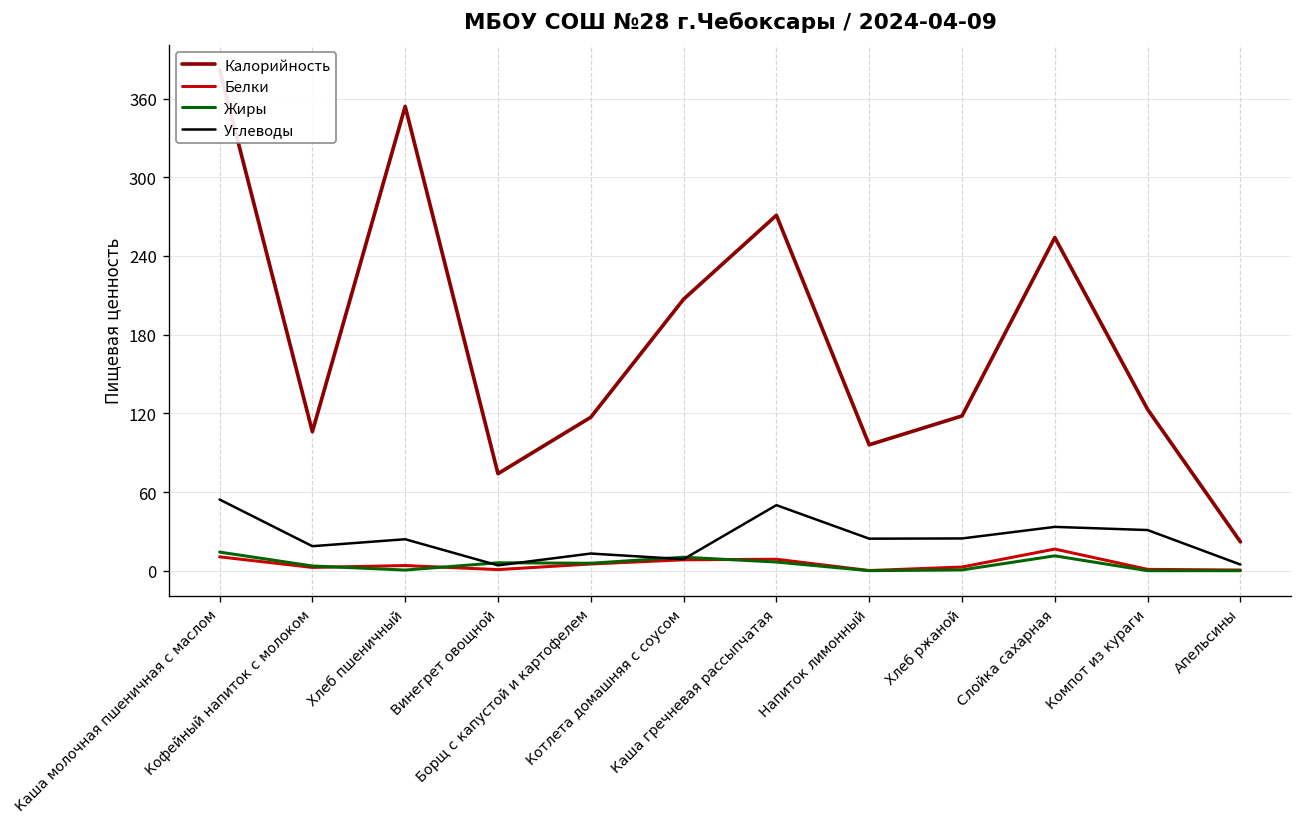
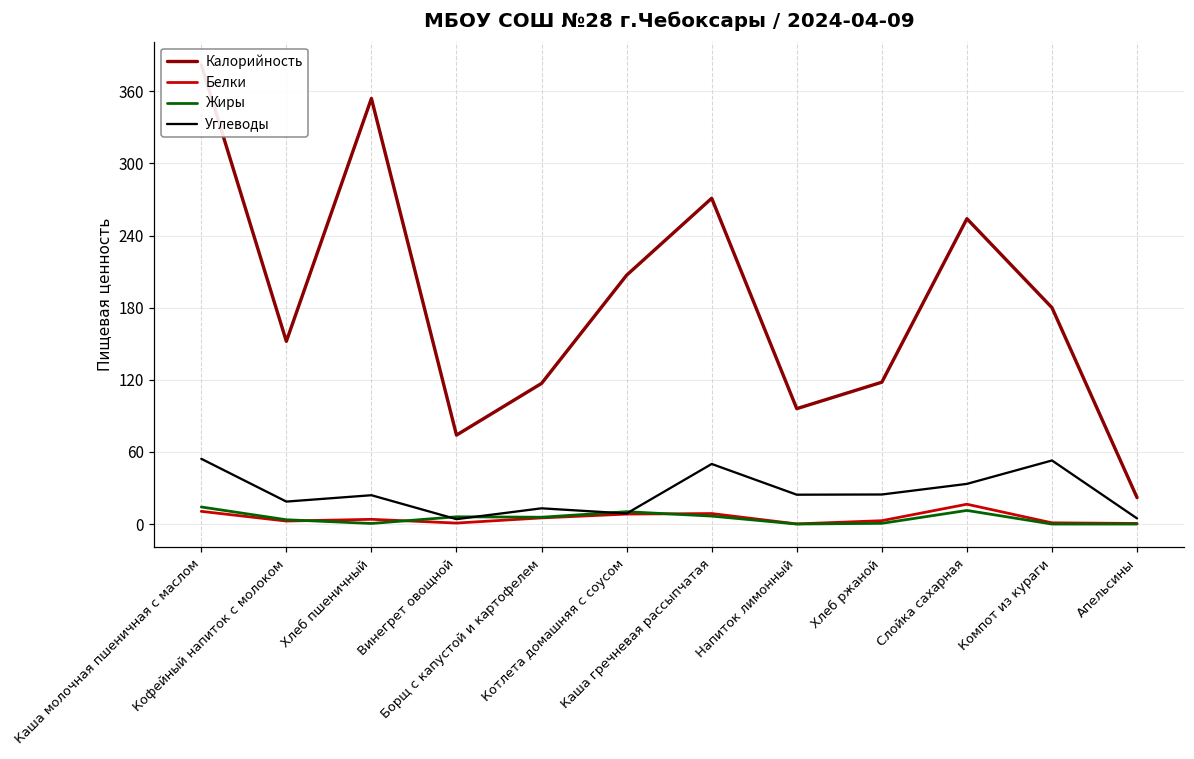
Калорийность, Кофейный напиток с молоком: 106 -> 152
Калорийность, Компот из кураги: 123 -> 180
Углеводы, Компот из кураги: 31 -> 53
